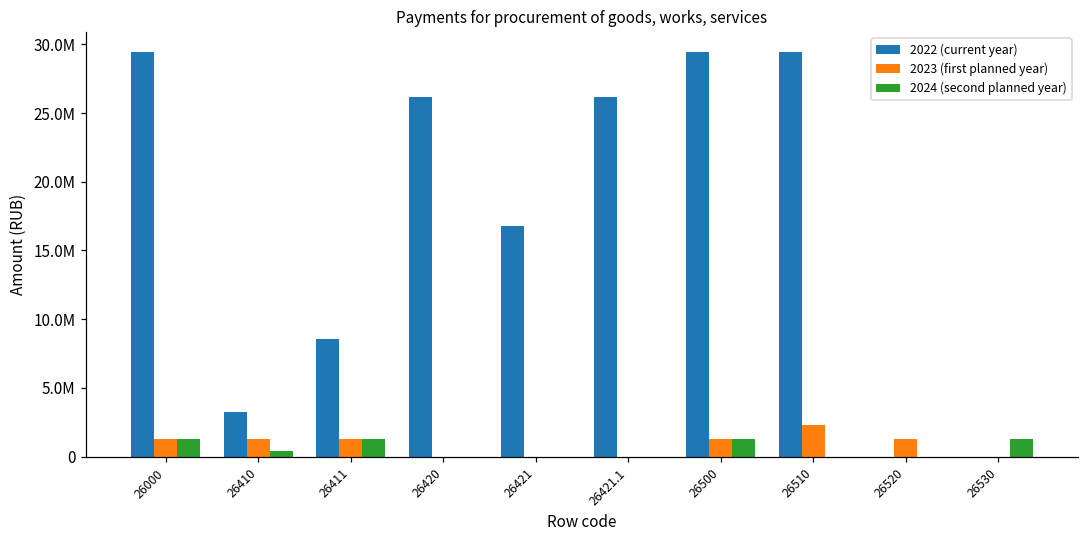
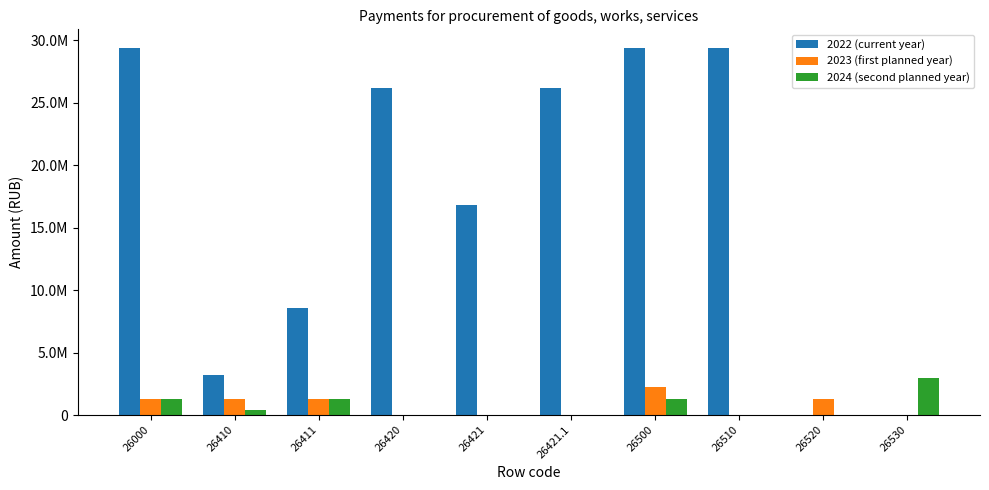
2023 (first planned year), 26500: 1300000 -> 2300000
2023 (first planned year), 26510: 2300000 -> 0
2024 (second planned year), 26530: 1300000 -> 3000000
